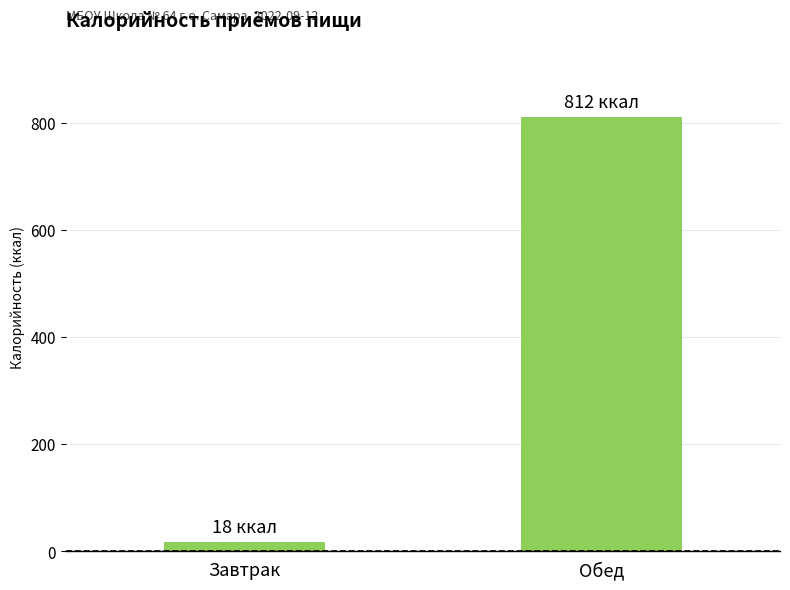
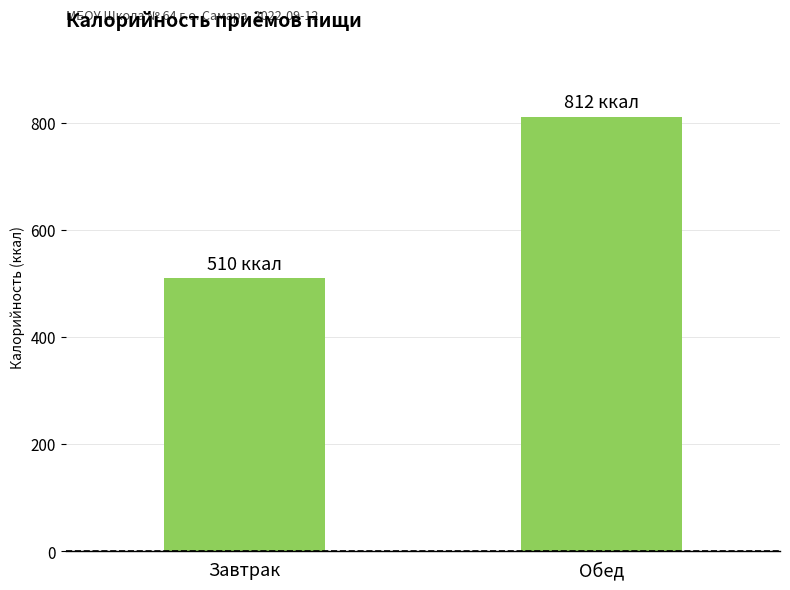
Завтрак: 18 -> 510
